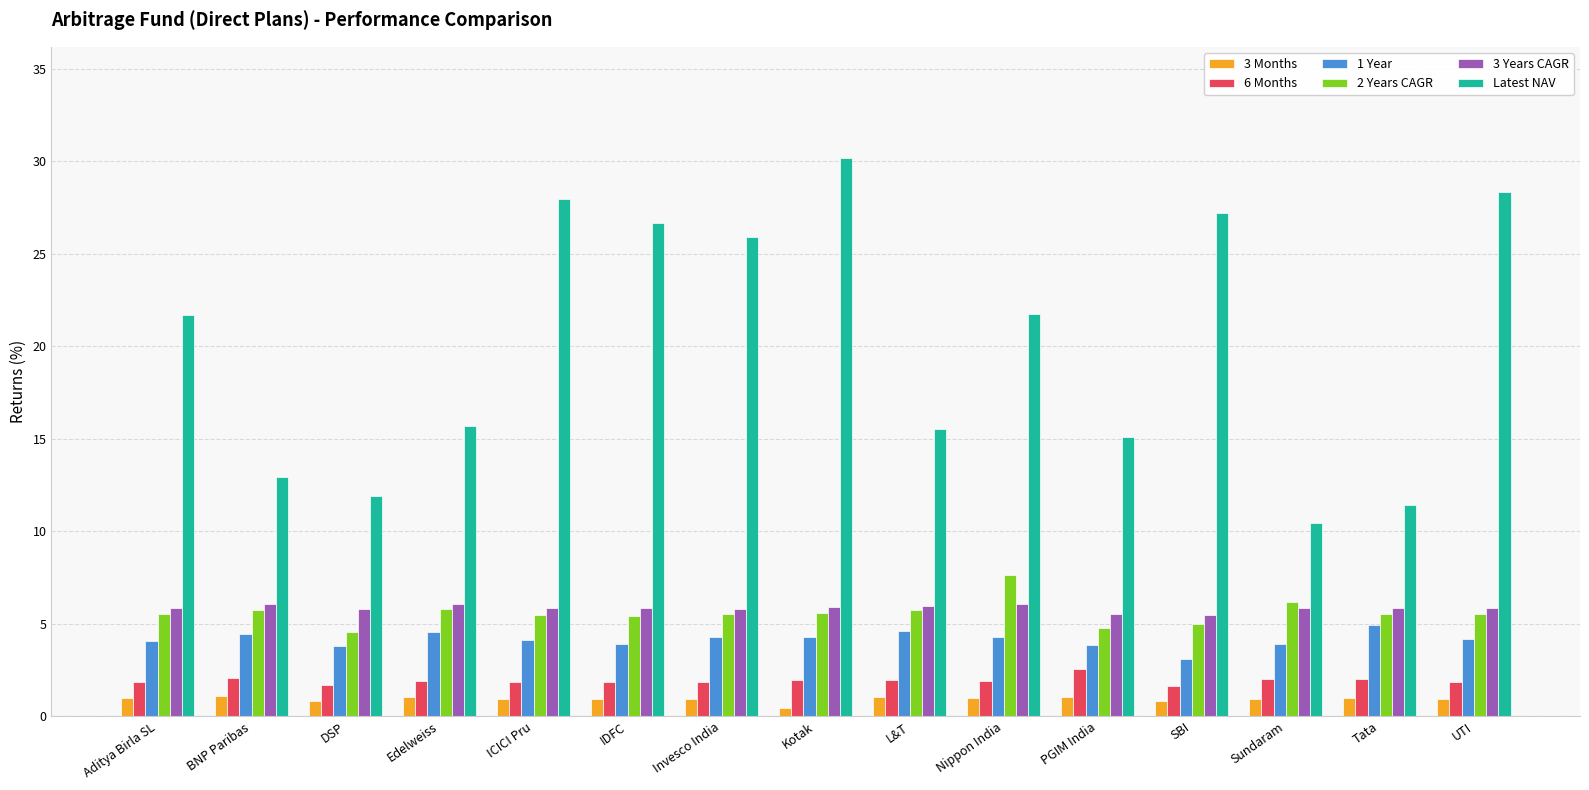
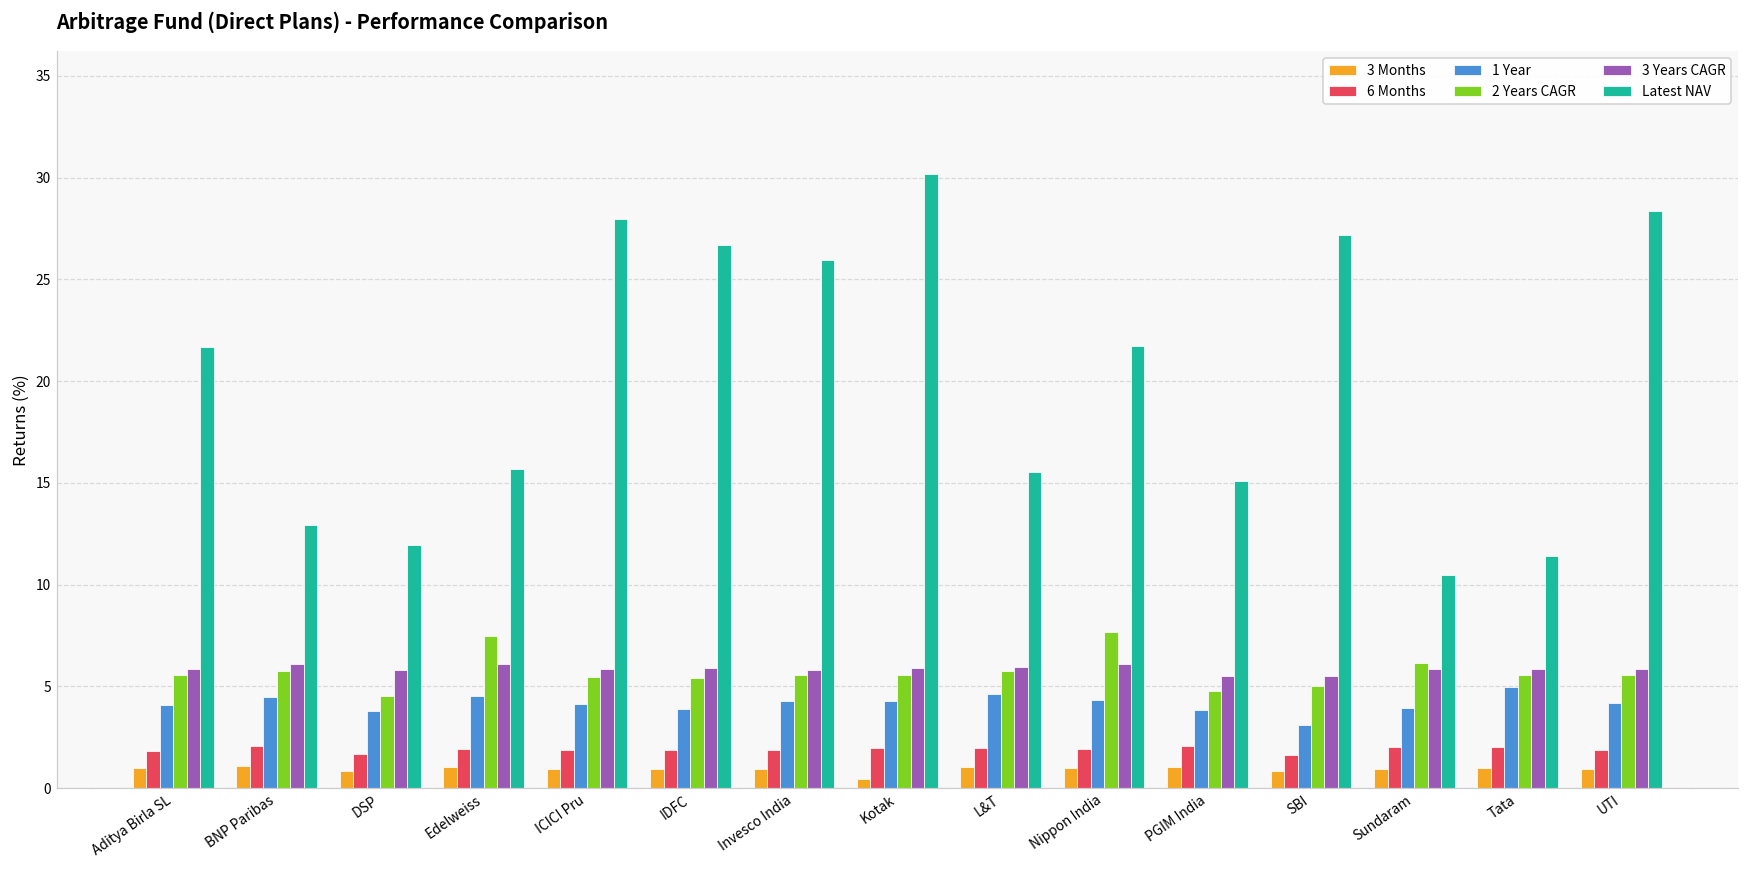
2 Years CAGR, Edelweiss: 5.8 -> 7.5
6 Months, PGIM India: 2.6 -> 2.0
